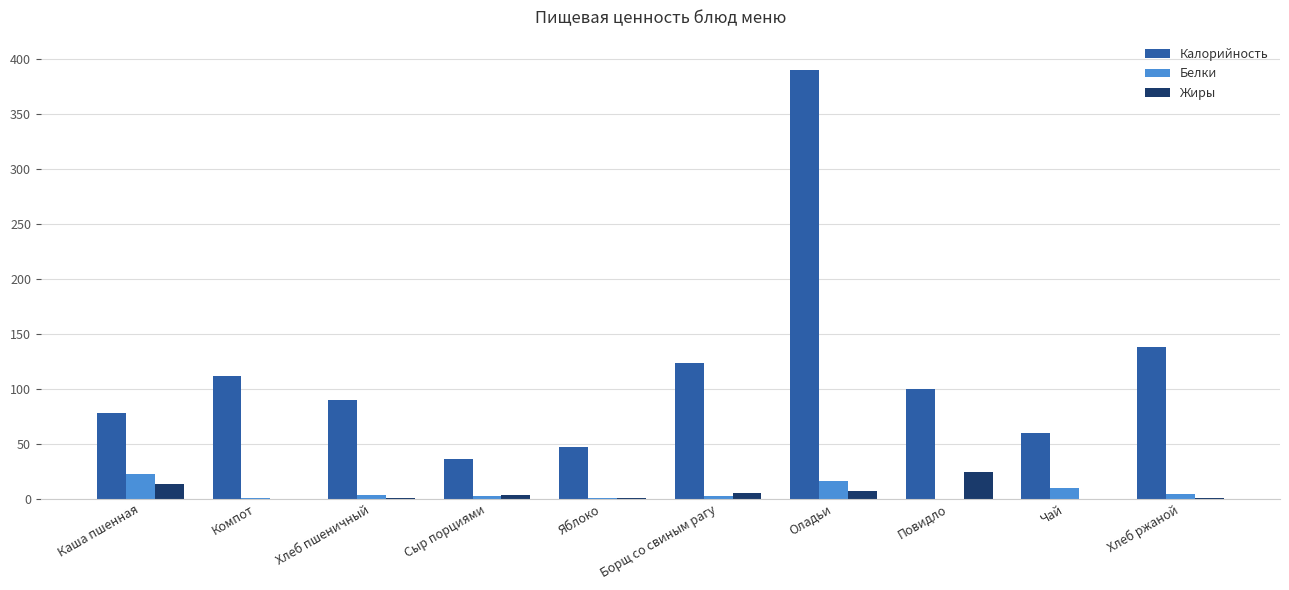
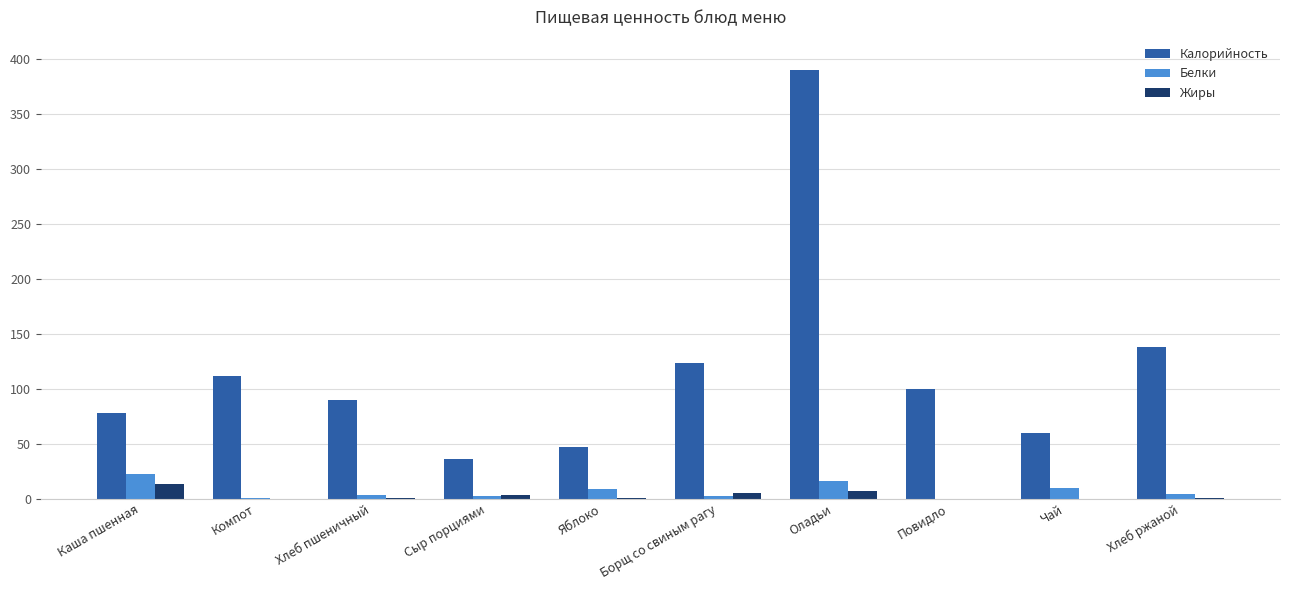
Белки, Яблоко: 1 -> 9
Жиры, Повидло: 24 -> 0
